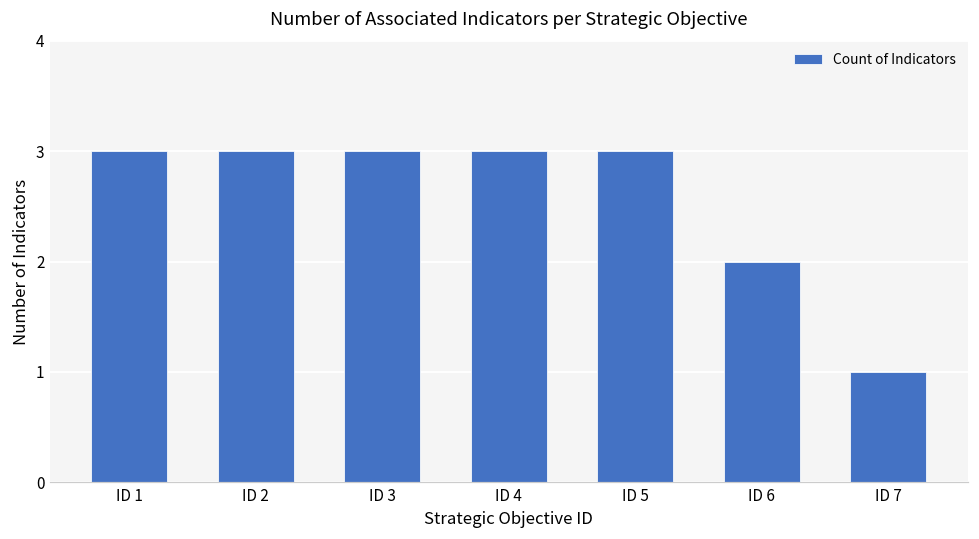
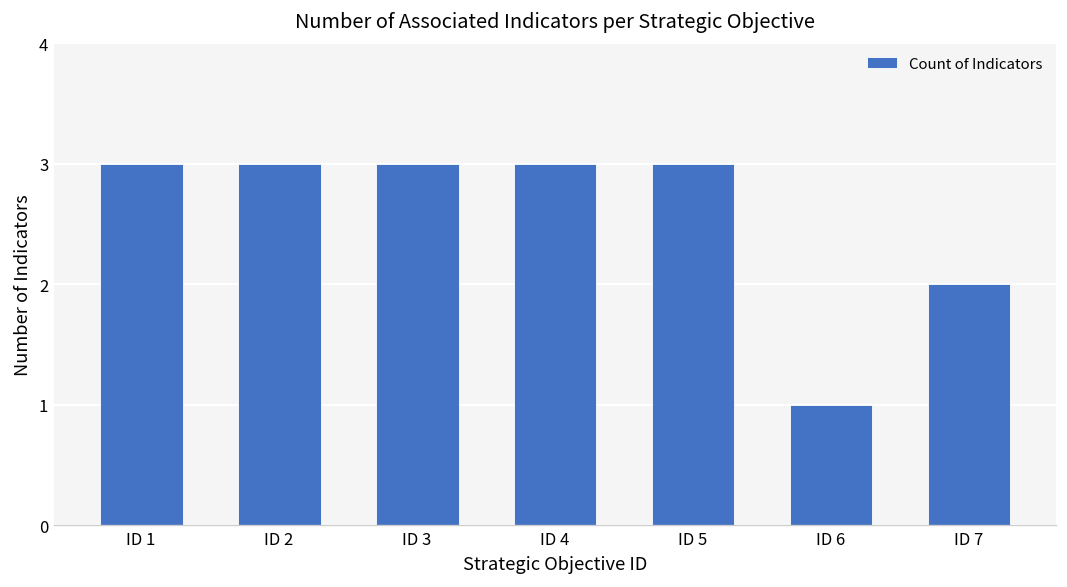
ID 6: 2 -> 1
ID 7: 1 -> 2
